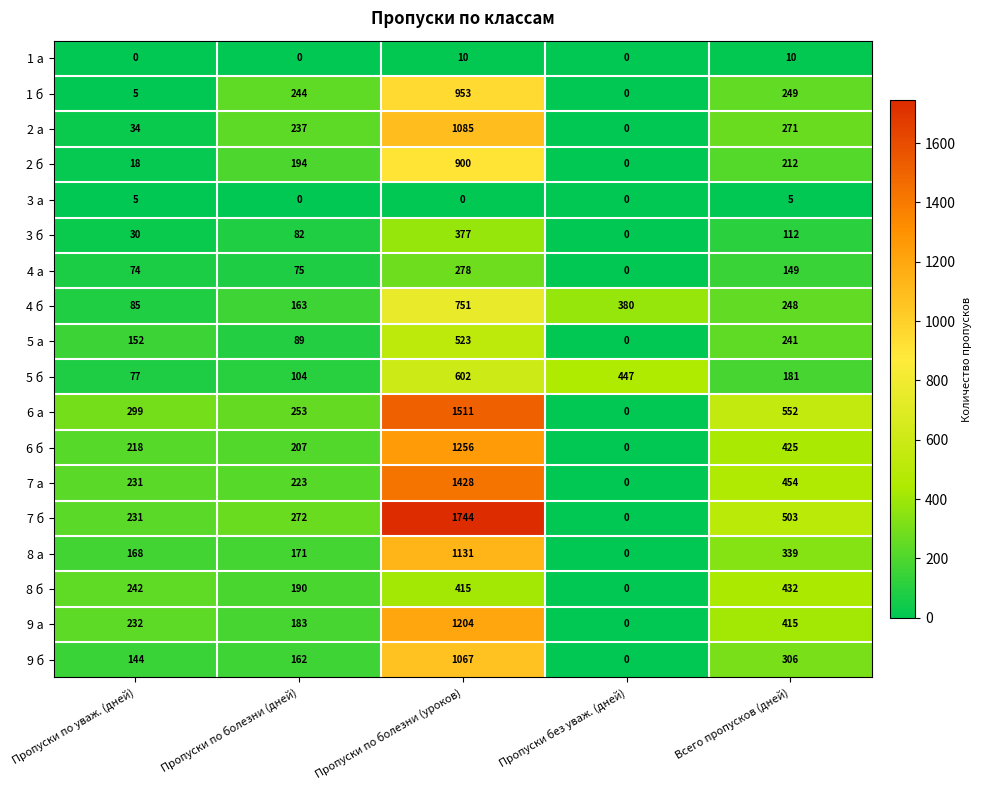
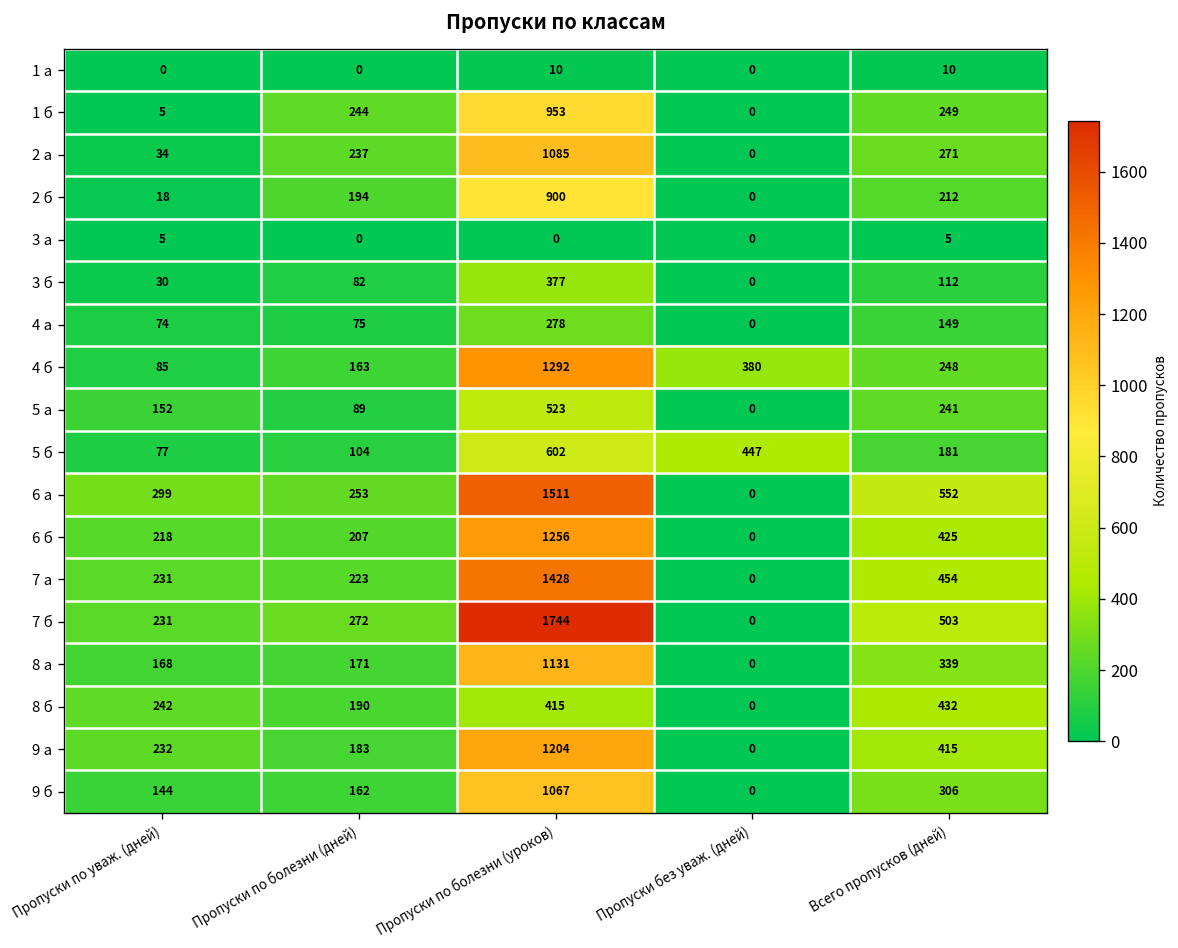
4 б, Пропуски по болезни (уроков): 751 -> 1292
